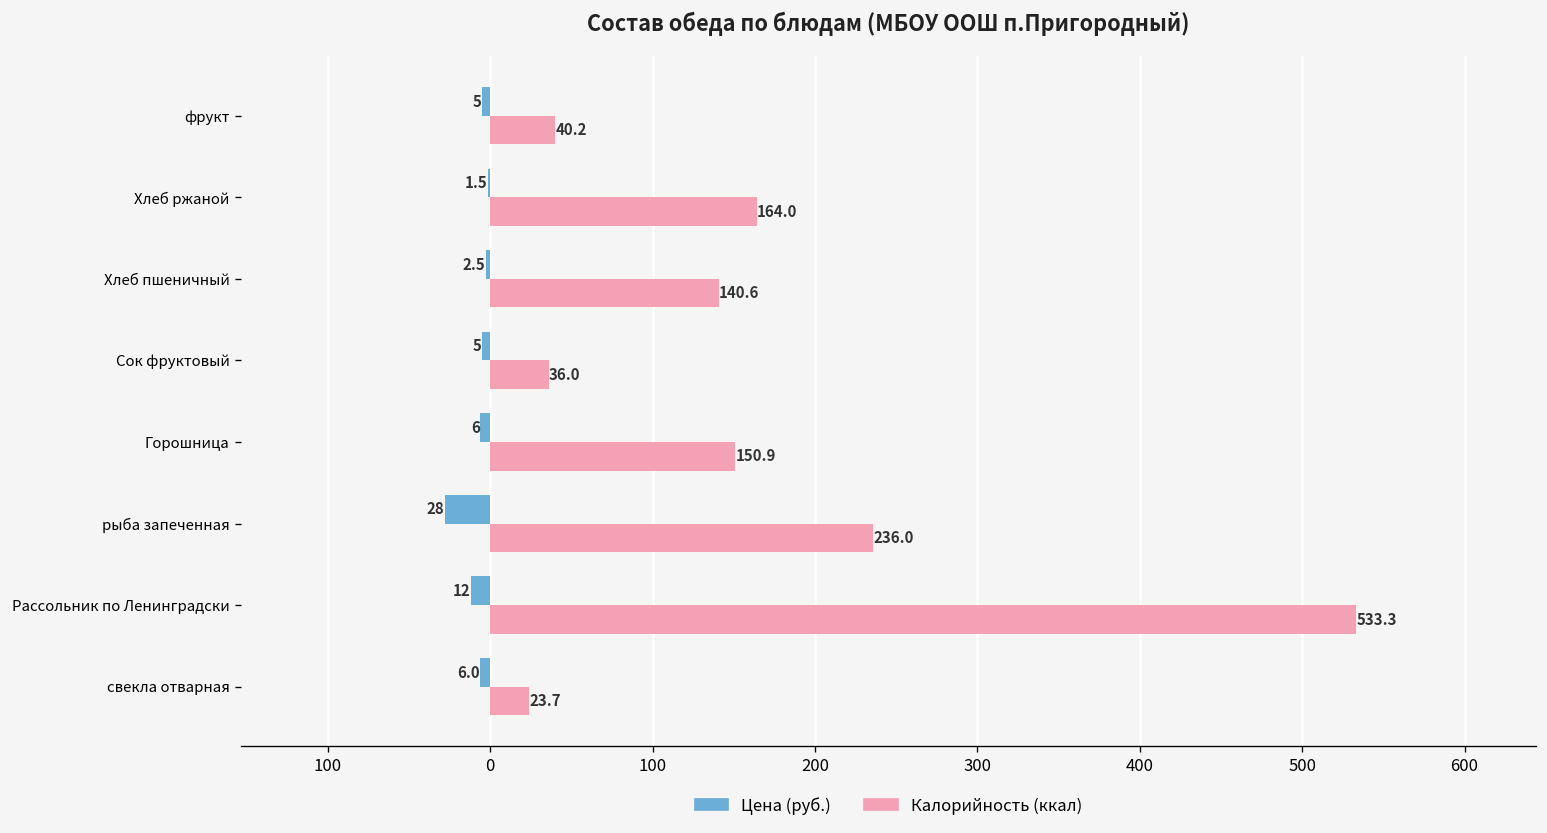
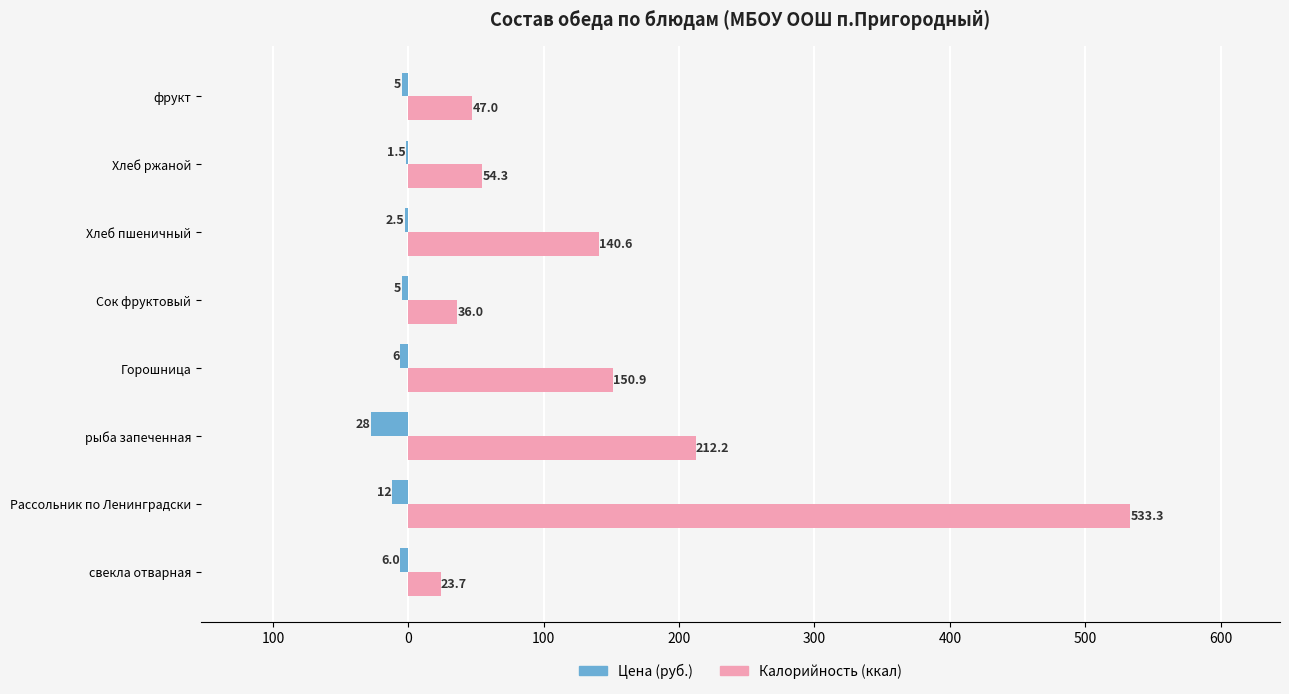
Калорийность (ккал), фрукт: 40.2 -> 47.0
Калорийность (ккал), Хлеб ржаной: 164.0 -> 54.3
Калорийность (ккал), рыба запеченная: 236.0 -> 212.2
